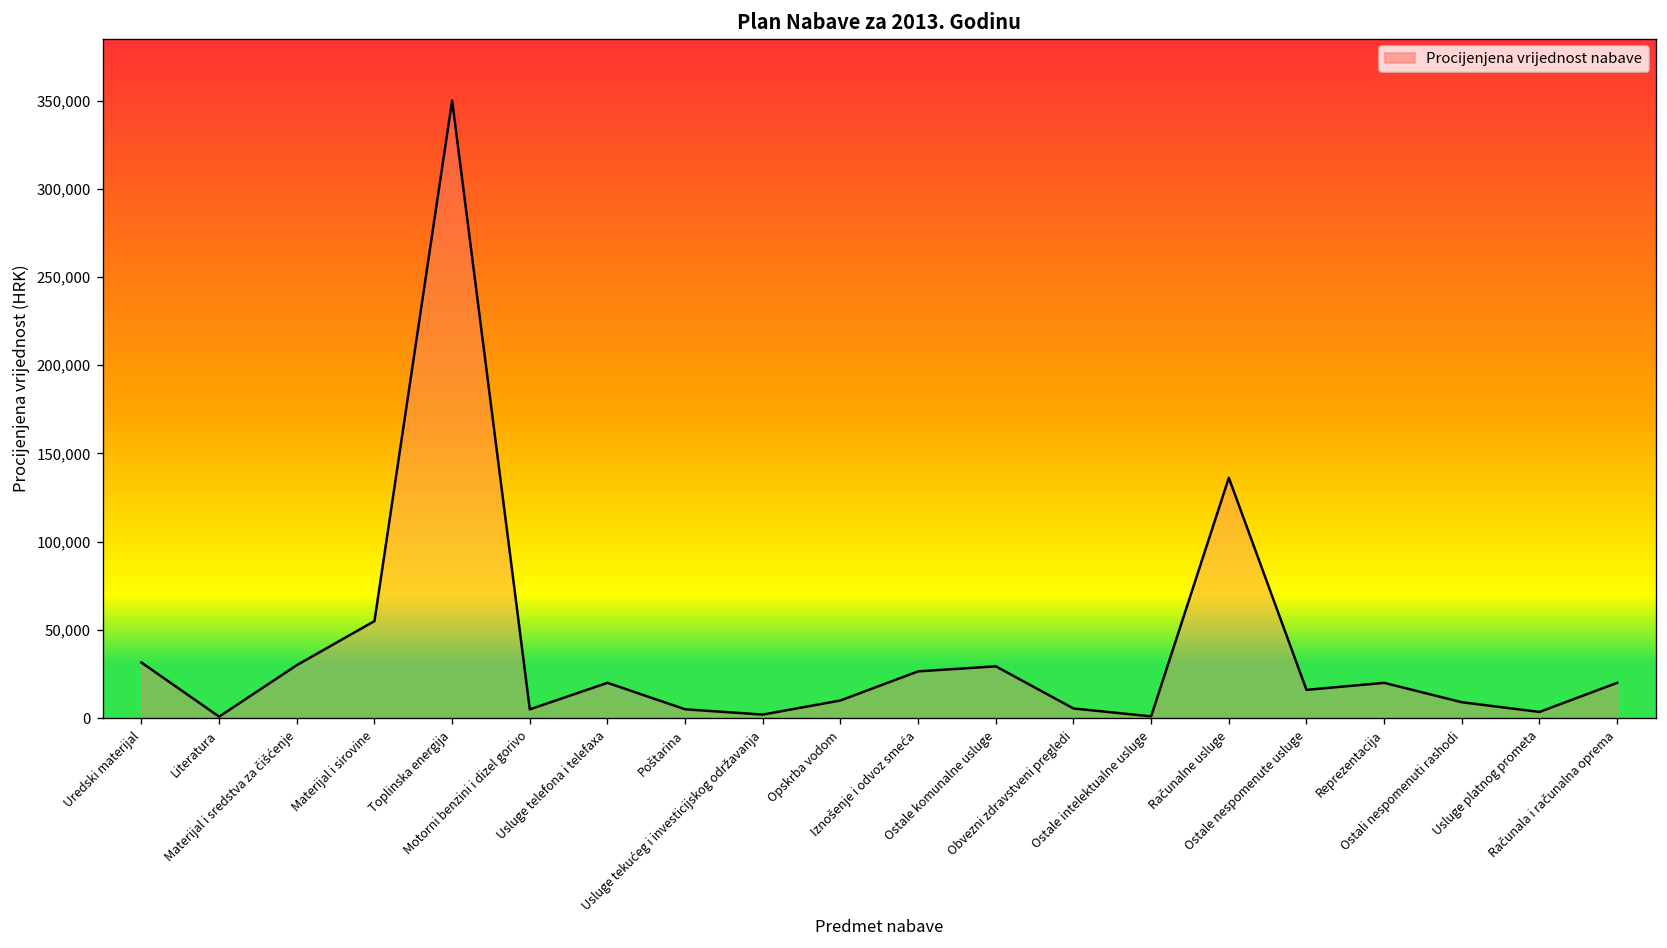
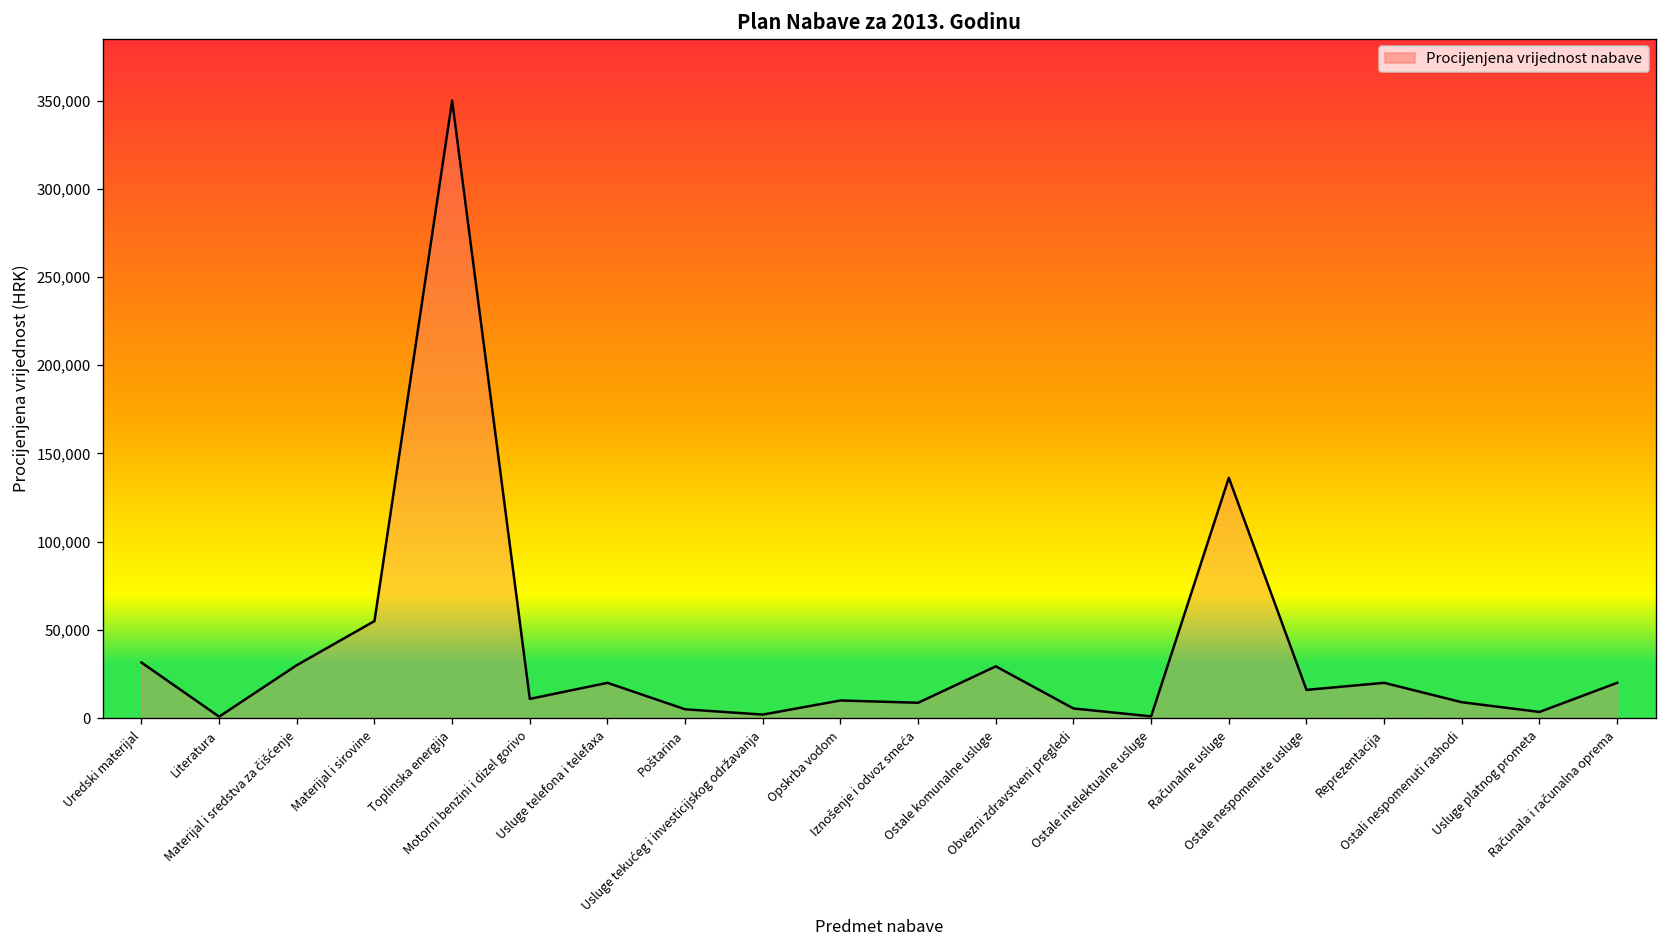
Motorni benzini i dizel gorivo: 5,000 -> 11,000
Iznošenje i odvoz smeća: 27,000 -> 9,000
